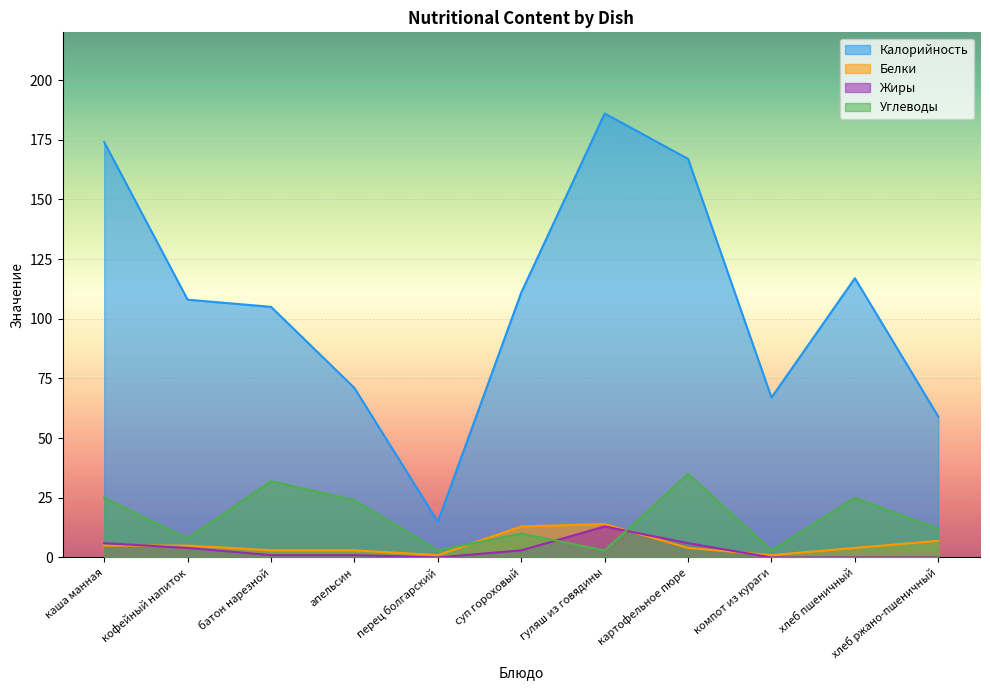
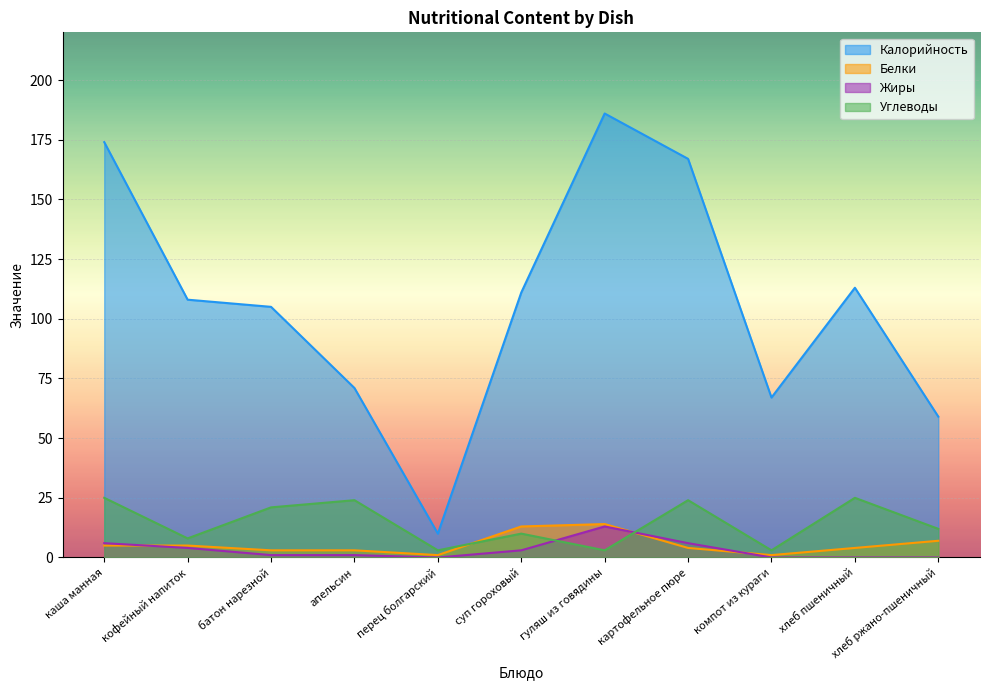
Углеводы, батон нарезной: 32 -> 21
Калорийность, перец болгарский: 15 -> 10
Углеводы, картофельное пюре: 35 -> 24
Калорийность, хлеб пшеничный: 117 -> 113
